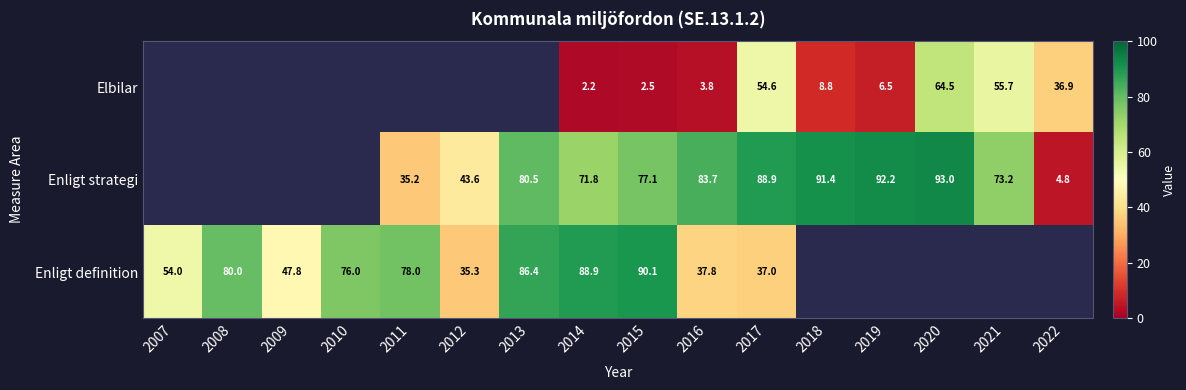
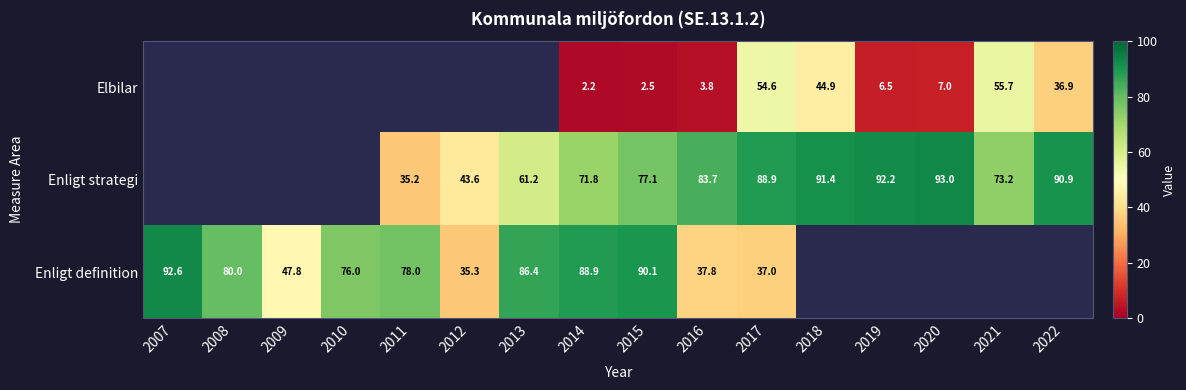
Elbilar, 2018: 8.8 -> 44.9
Elbilar, 2020: 64.5 -> 7.0
Enligt strategi, 2013: 80.5 -> 61.2
Enligt strategi, 2022: 4.8 -> 90.9
Enligt definition, 2007: 54.0 -> 92.6
